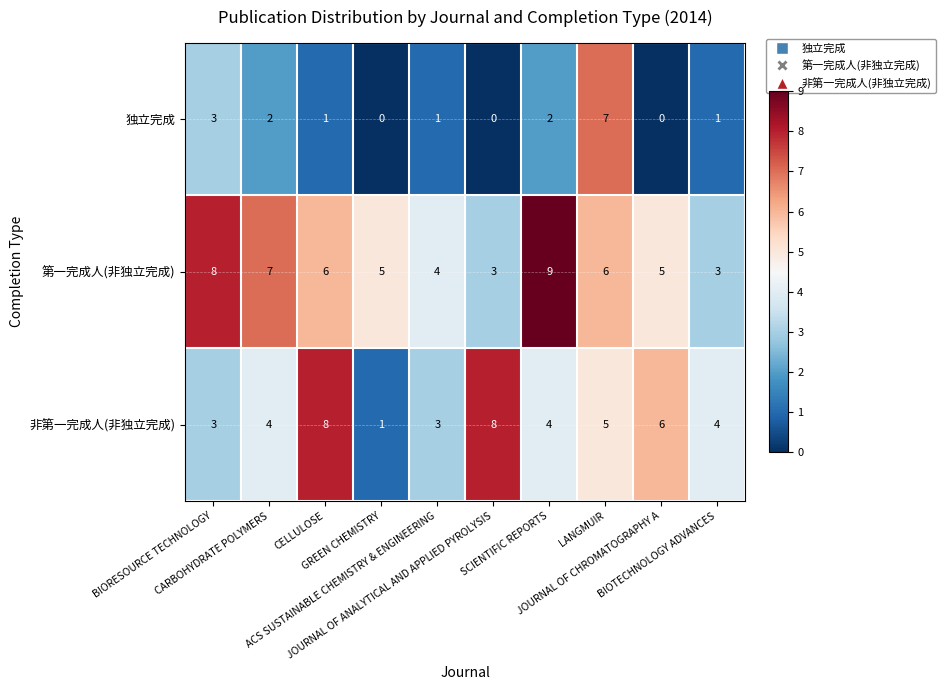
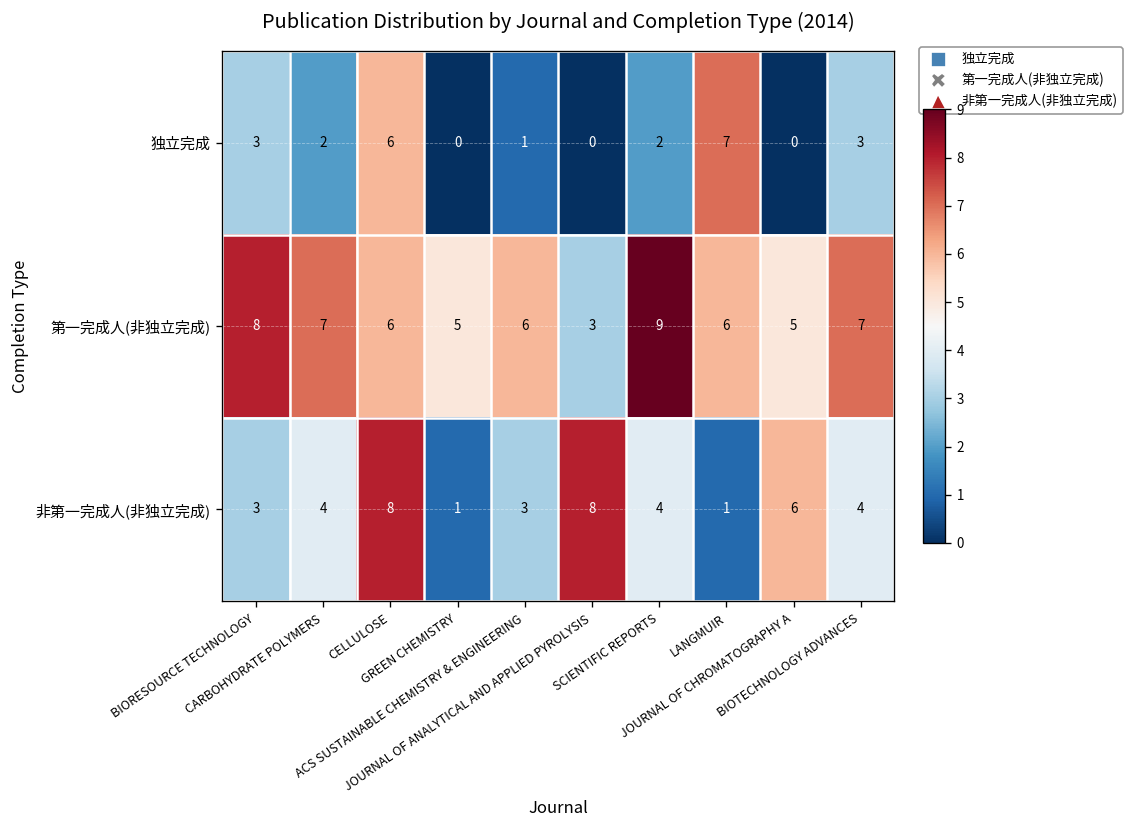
独立完成, CELLULOSE: 1 -> 6
独立完成, BIOTECHNOLOGY ADVANCES: 1 -> 3
第一完成人(非独立完成), ACS SUSTAINABLE CHEMISTRY & ENGINEERING: 4 -> 6
第一完成人(非独立完成), BIOTECHNOLOGY ADVANCES: 3 -> 7
非第一完成人(非独立完成), LANGMUIR: 5 -> 1
